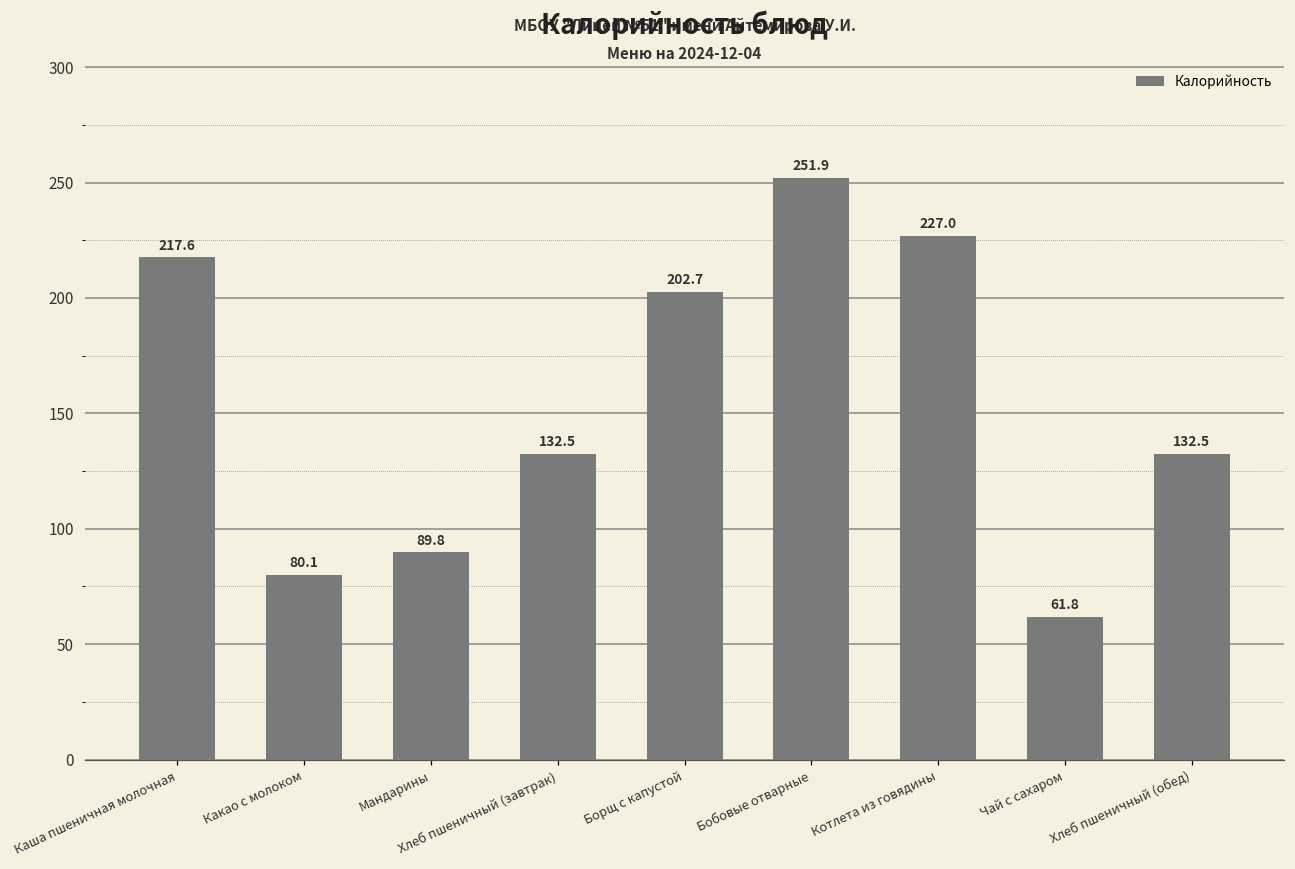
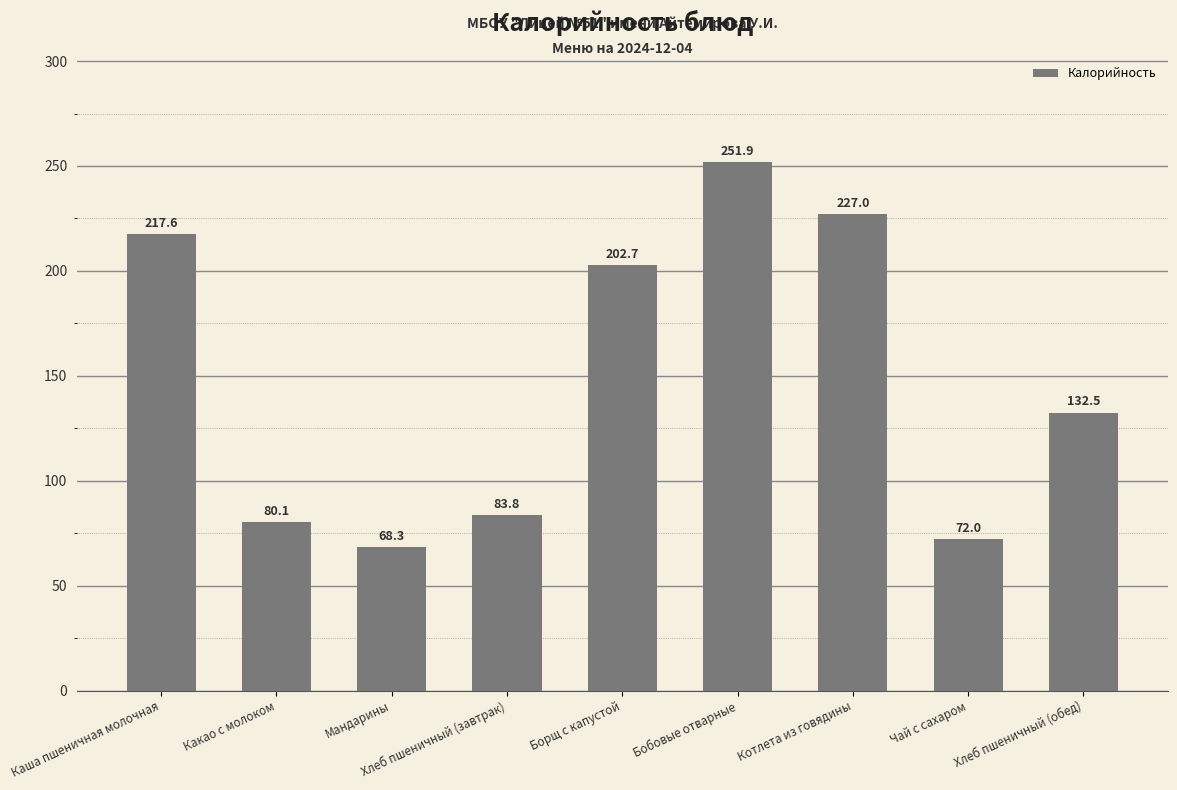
Мандарины: 89.8 -> 68.3
Хлеб пшеничный (завтрак): 132.5 -> 83.8
Чай с сахаром: 61.8 -> 72.0
